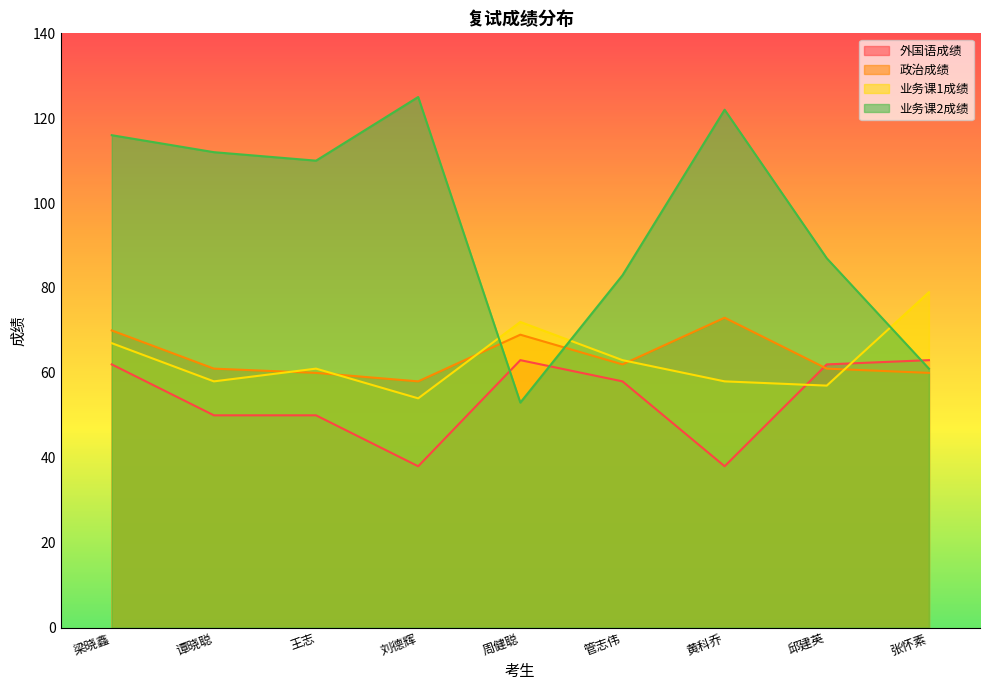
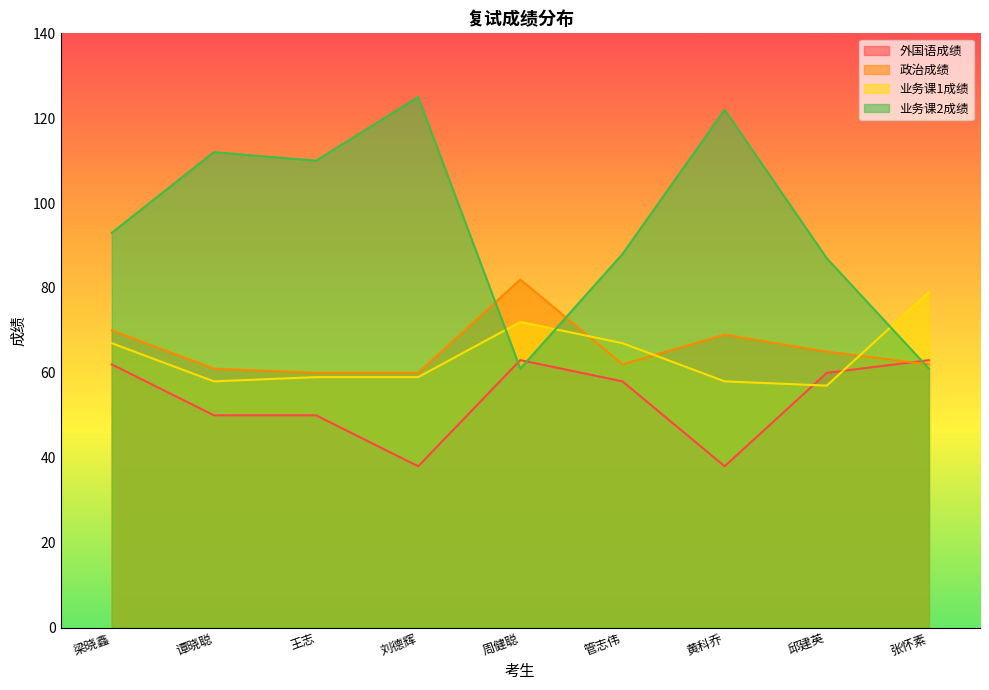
业务课2成绩, 梁晓鑫: 116 -> 93
业务课1成绩, 王志: 61 -> 59
政治成绩, 刘德辉: 58 -> 60
业务课1成绩, 刘德辉: 54 -> 59
政治成绩, 周健聪: 69 -> 82
业务课2成绩, 周健聪: 53 -> 61
业务课1成绩, 管志伟: 63 -> 67
业务课2成绩, 管志伟: 83 -> 88
政治成绩, 黄科乔: 73 -> 69
外国语成绩, 邱建英: 62 -> 60
政治成绩, 邱建英: 61 -> 65
政治成绩, 张怀素: 60 -> 62
